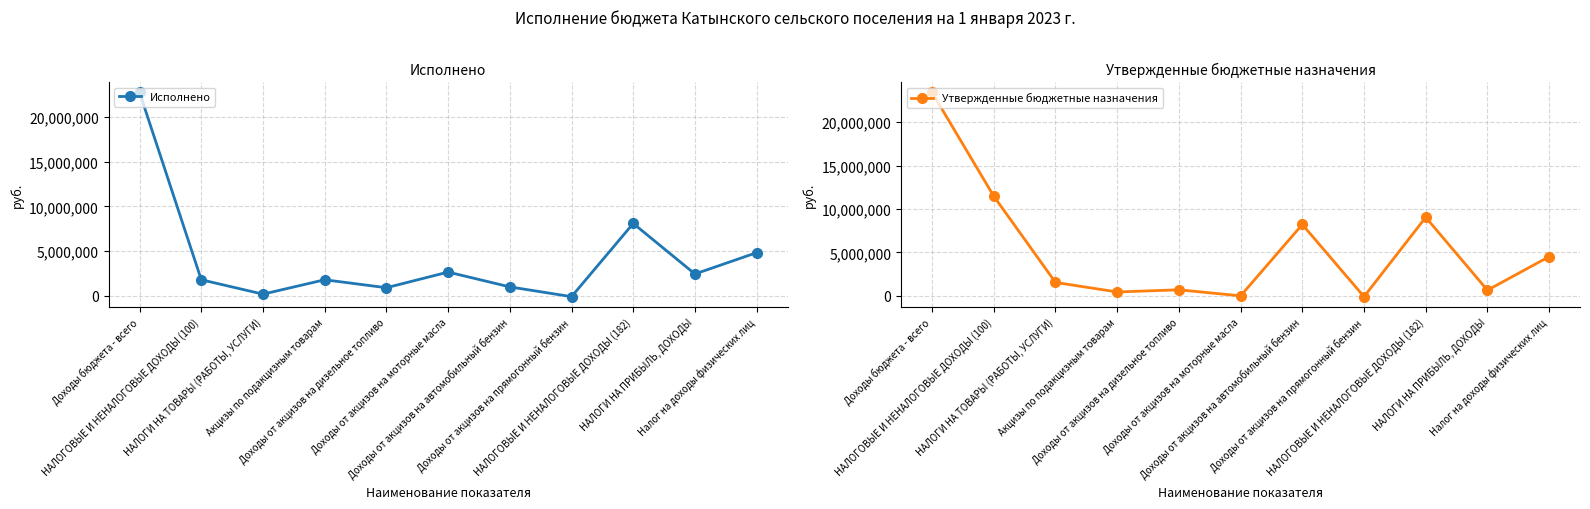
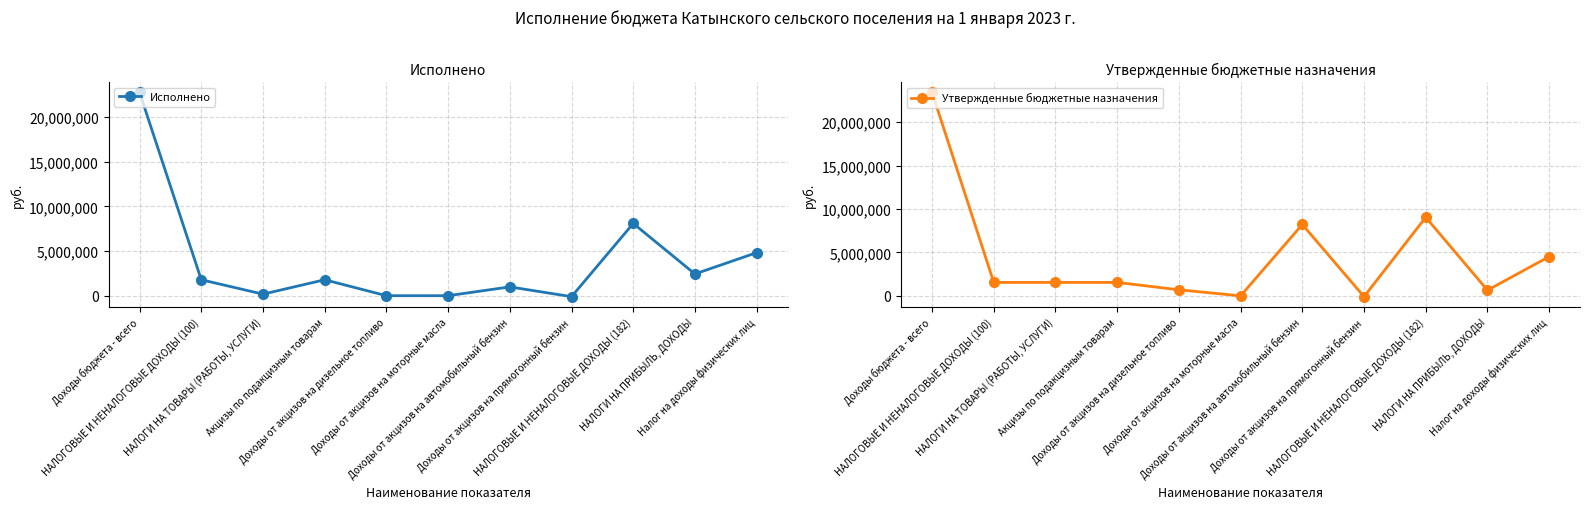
Исполнено, Доходы от акцизов на дизельное топливо: 1,000,000 -> 0
Исполнено, Доходы от акцизов на моторные масла: 3,000,000 -> 0
Утвержденные бюджетные назначения, НАЛОГОВЫЕ И НЕНАЛОГОВЫЕ ДОХОДЫ (100): 11,000,000 -> 2,000,000
Утвержденные бюджетные назначения, Акцизы по подакцизным товарам: 0 -> 2,000,000
